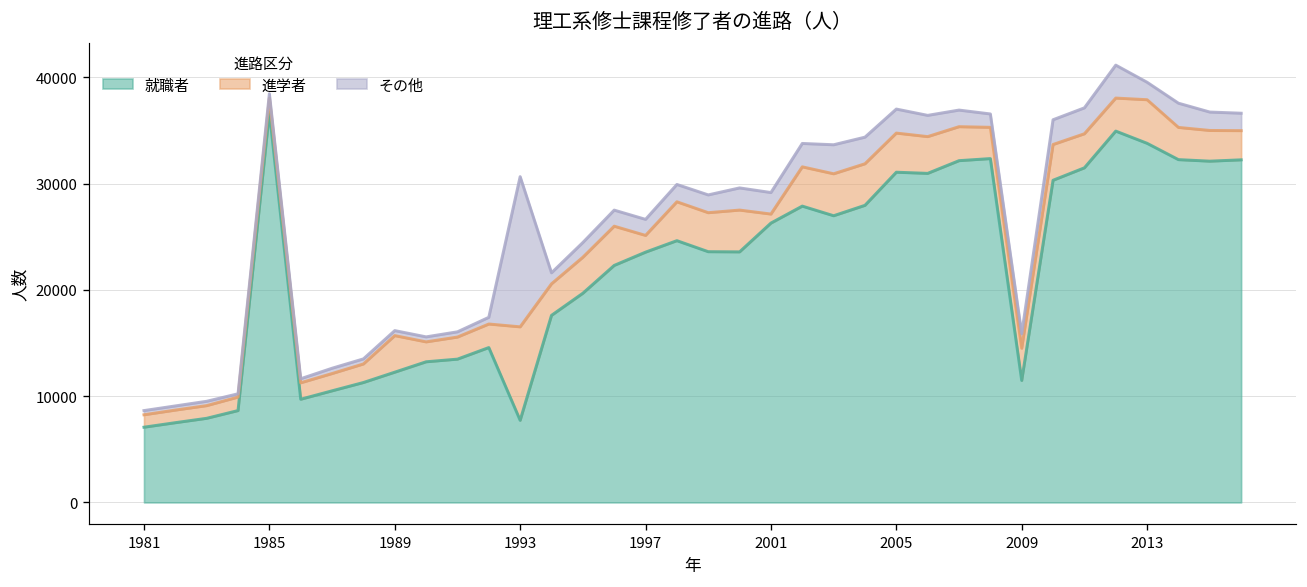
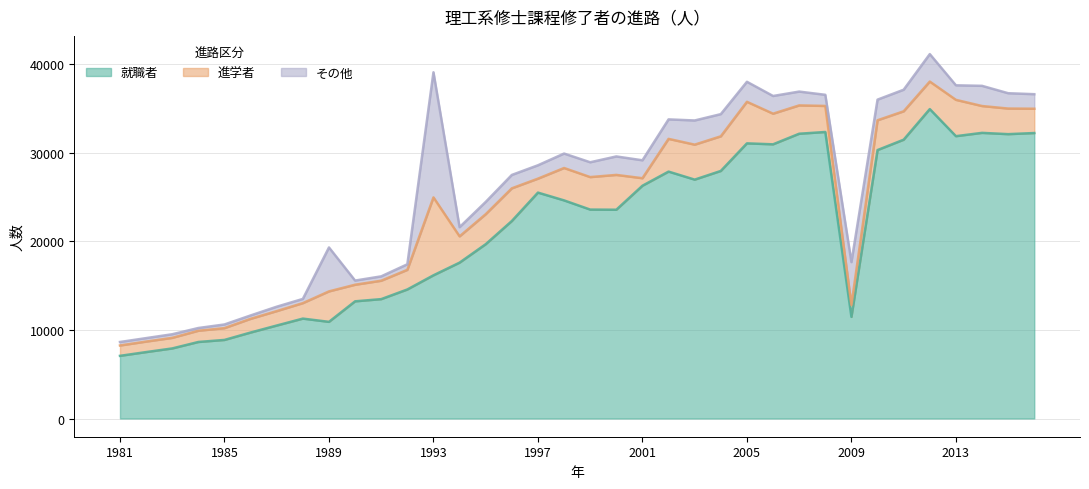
就職者, 1985: 37000 -> 9000
就職者, 1989: 12000 -> 11000
その他, 1989: 0 -> 5000
就職者, 1993: 8000 -> 16000
就職者, 1997: 24000 -> 26000
進学者, 2005: 4000 -> 5000
進学者, 2009: 3000 -> 1000
その他, 2009: 1000 -> 5000
就職者, 2013: 34000 -> 32000
